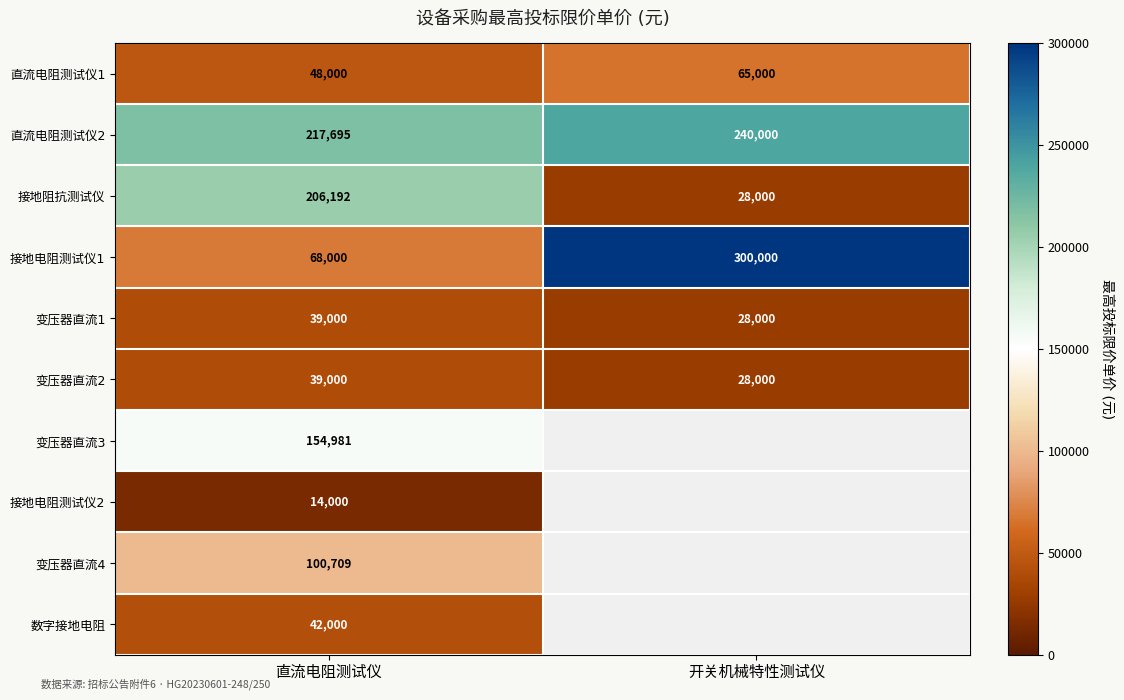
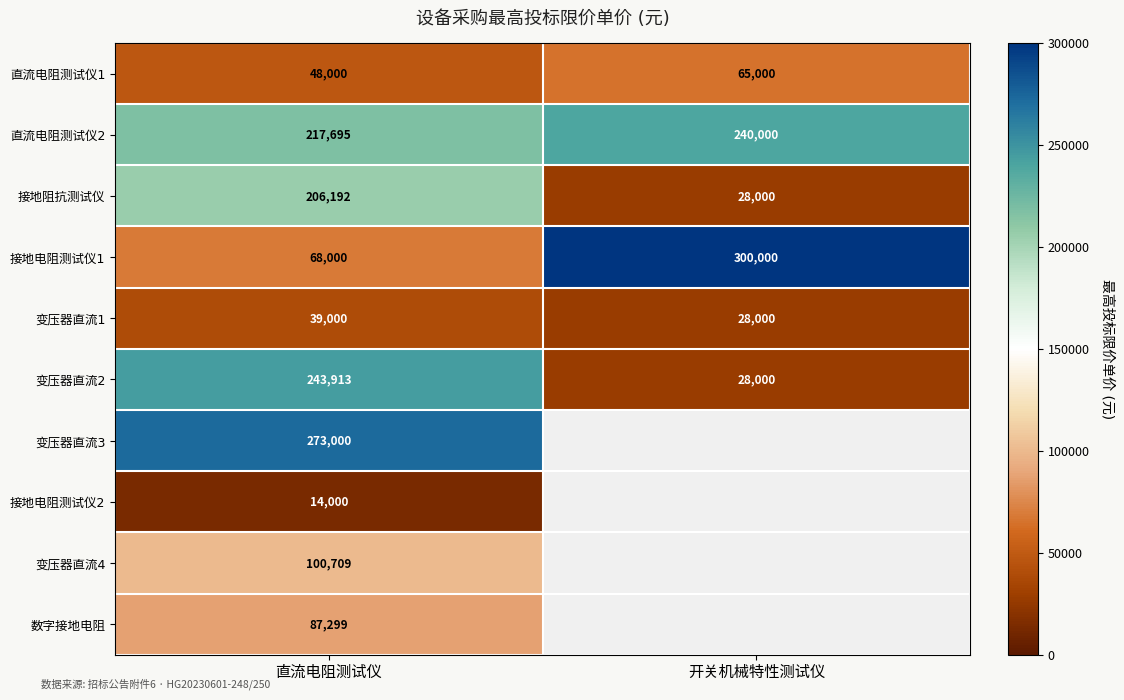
变压器直流2, 直流电阻测试仪: 39,000 -> 243,913
变压器直流3, 直流电阻测试仪: 154,981 -> 273,000
数字接地电阻, 直流电阻测试仪: 42,000 -> 87,299
